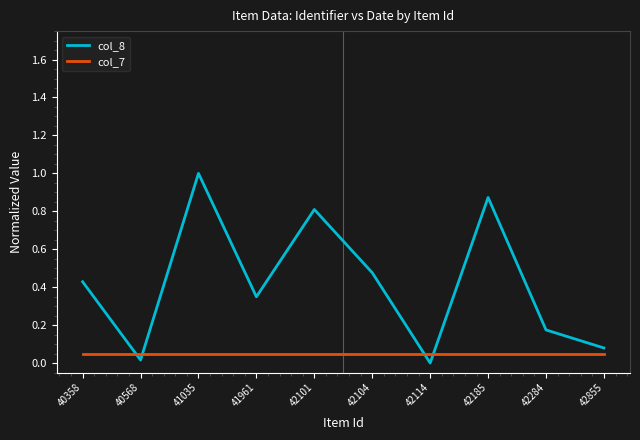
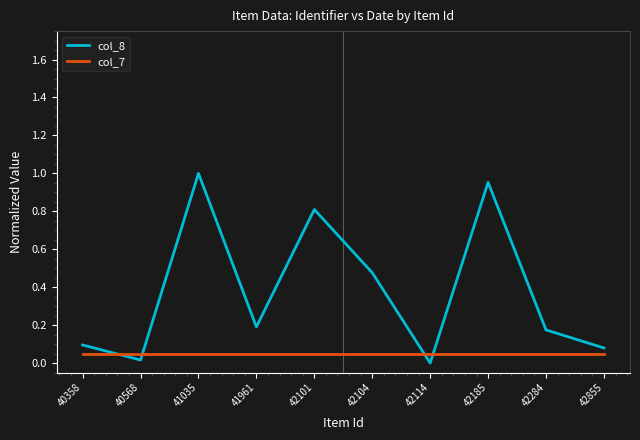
col_8, 40358: 0.43 -> 0.10
col_8, 41961: 0.35 -> 0.19
col_8, 42185: 0.87 -> 0.95
